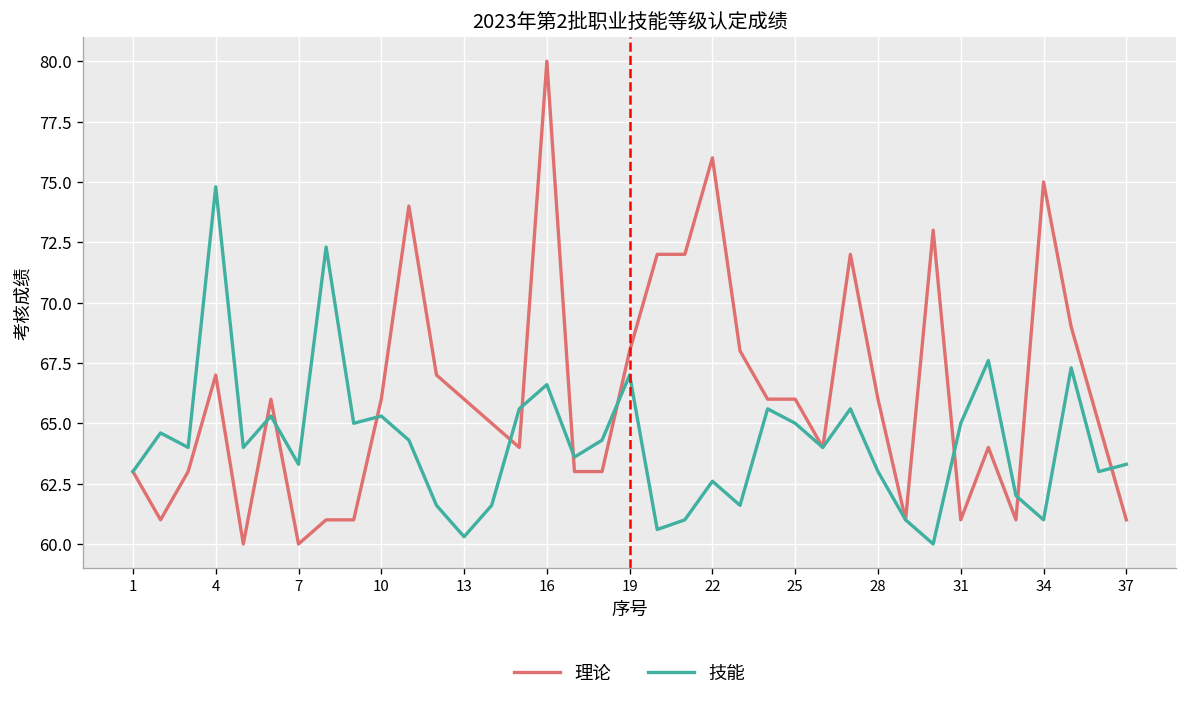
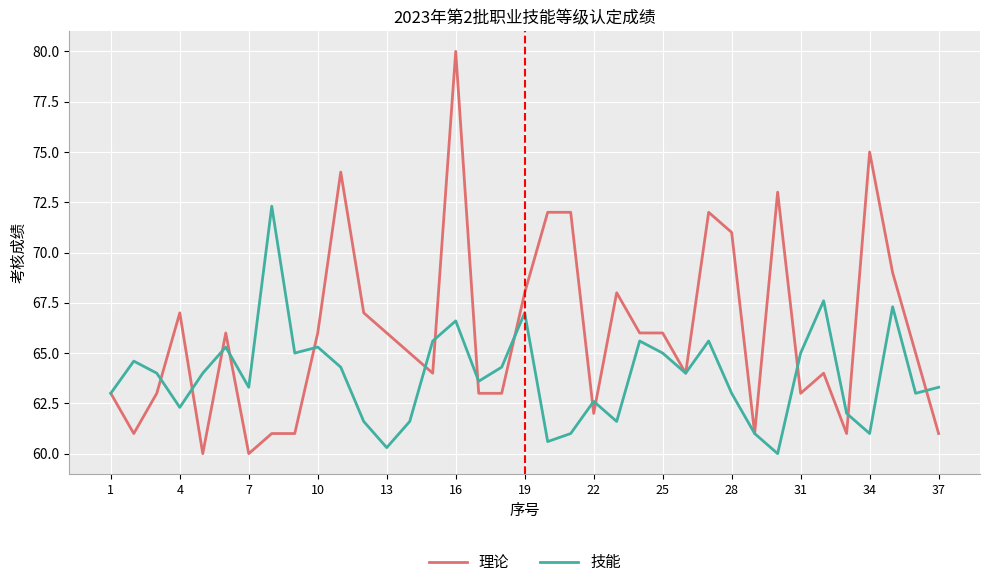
技能, 4: 74.8 -> 62.3
理论, 22: 76 -> 62
理论, 28: 66 -> 71
理论, 31: 61 -> 63
